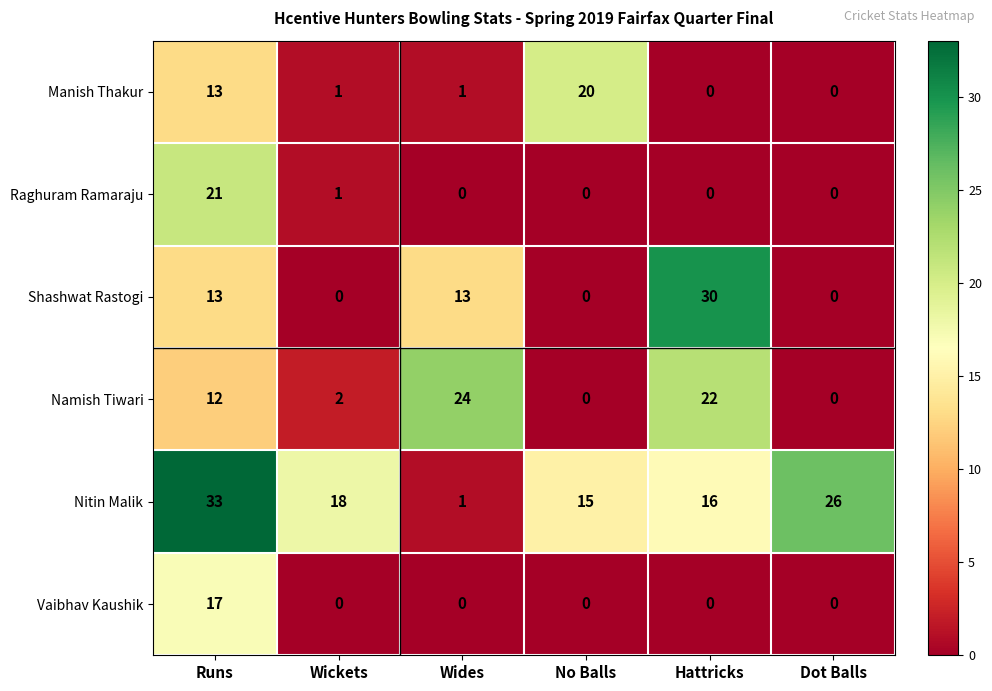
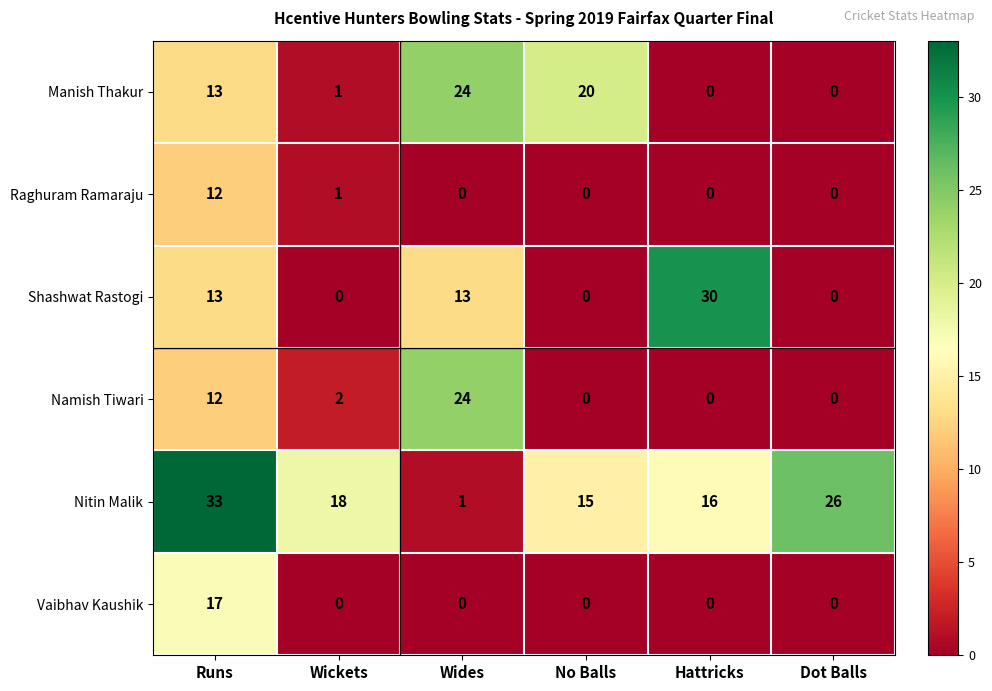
Manish Thakur, Wides: 1 -> 24
Raghuram Ramaraju, Runs: 21 -> 12
Namish Tiwari, Hattricks: 22 -> 0
